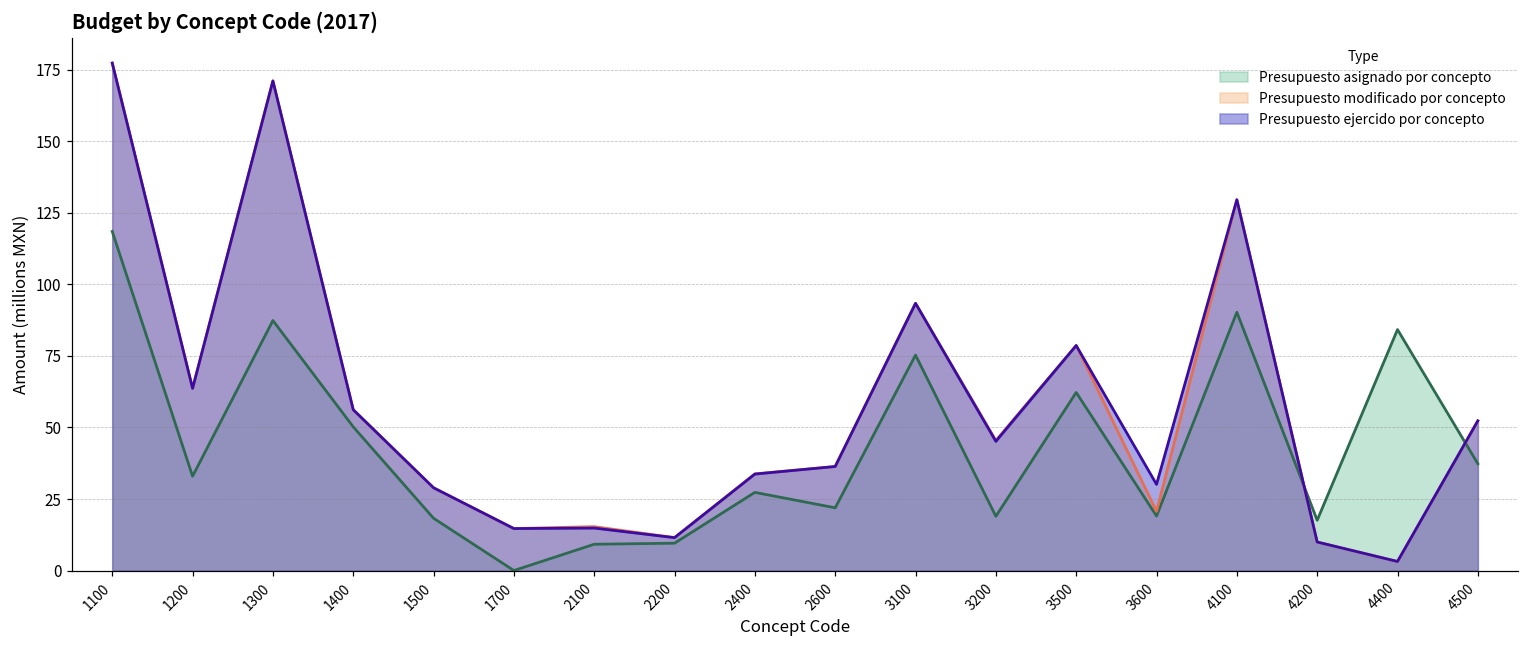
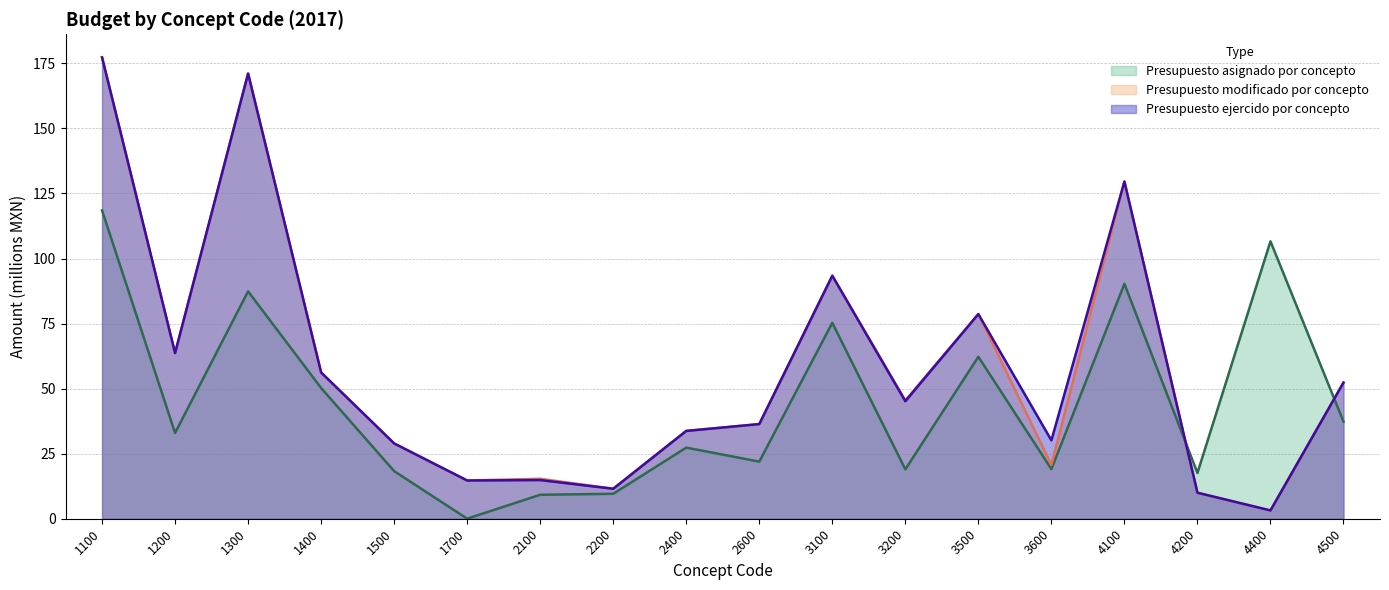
Presupuesto asignado por concepto, 4400: 84 -> 107
